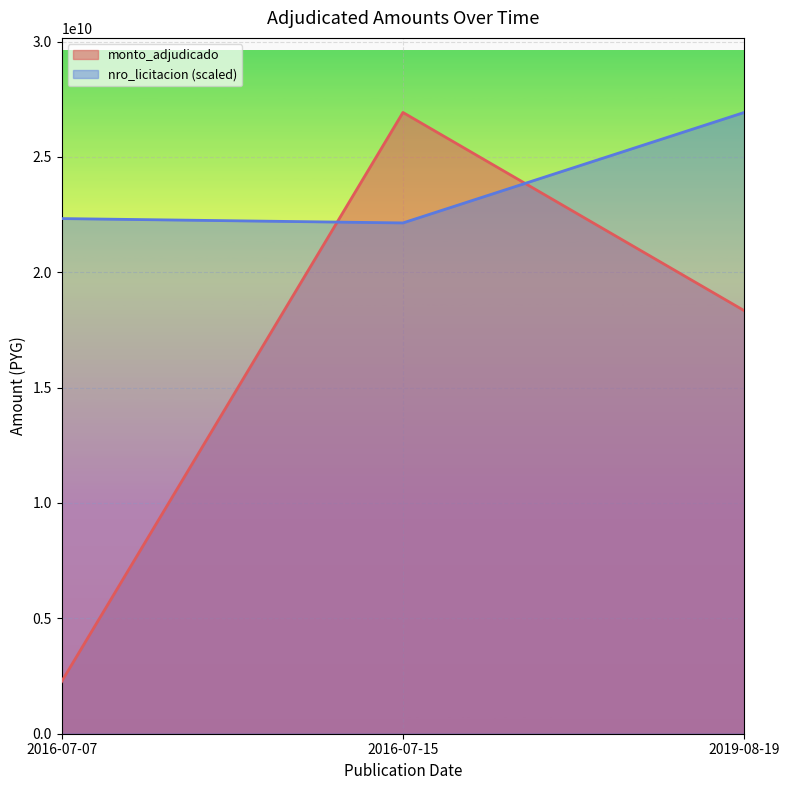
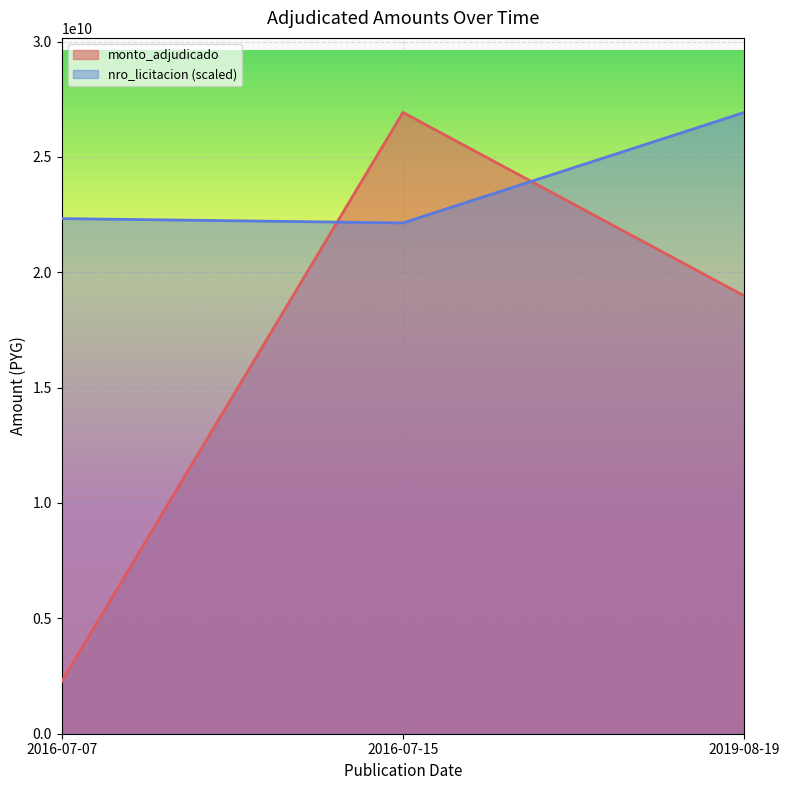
monto_adjudicado, 2019-08-19: 18300000000 -> 19000000000
